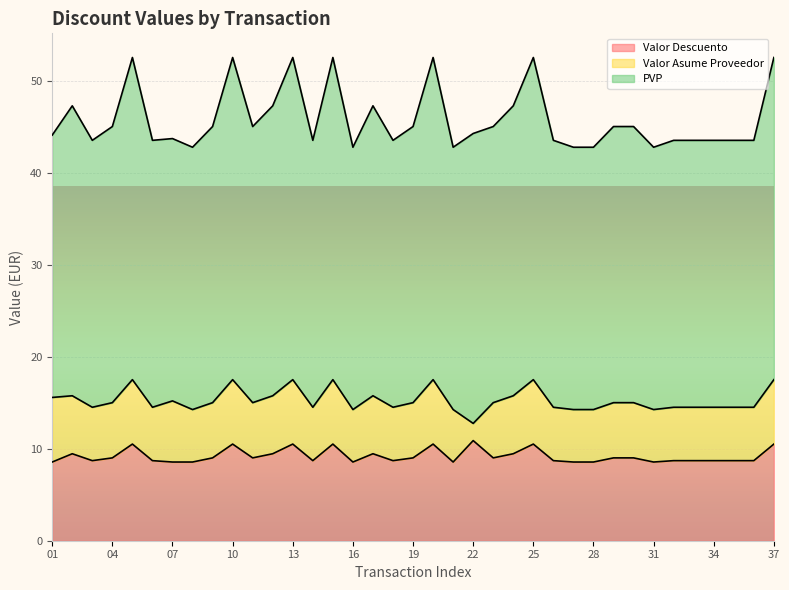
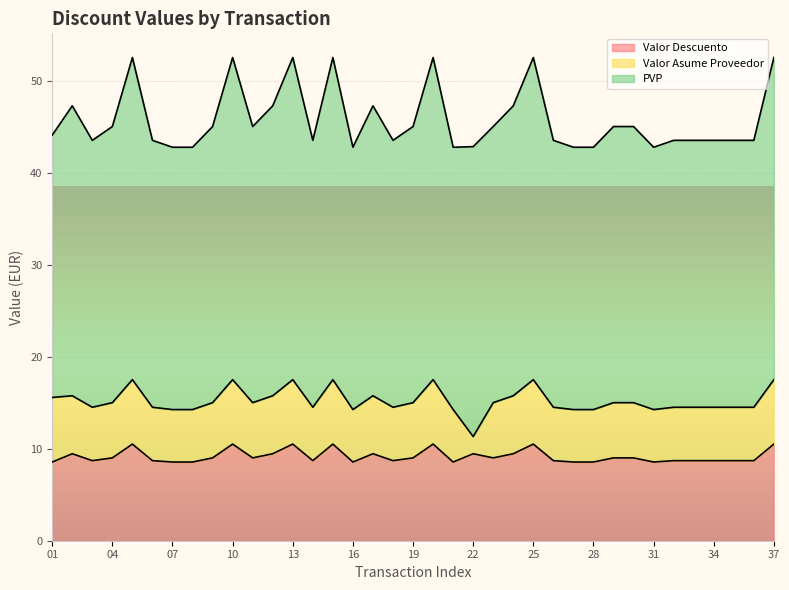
Valor Asume Proveedor, 07: 7 -> 6
Valor Descuento, 22: 11 -> 9
